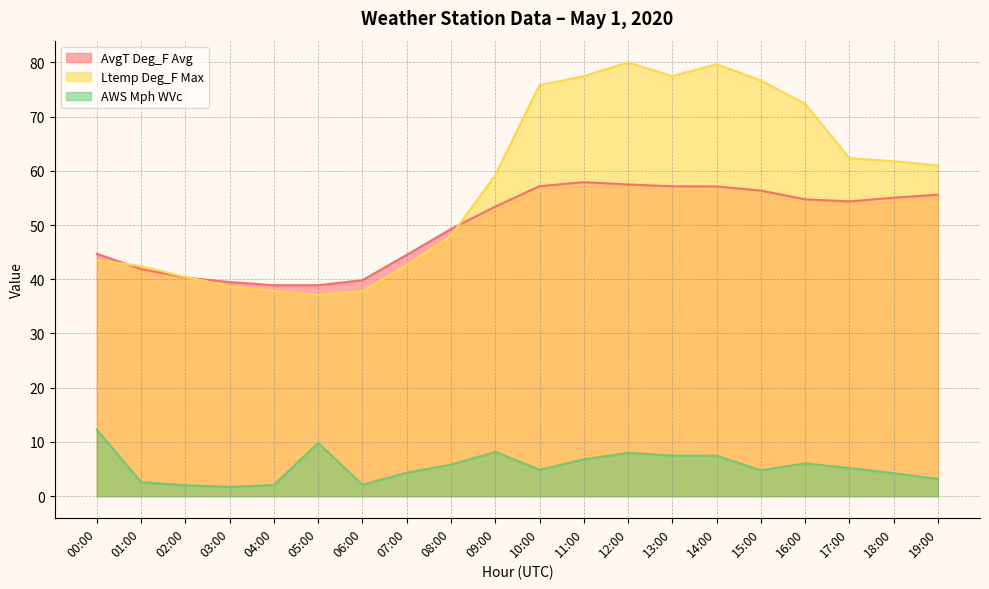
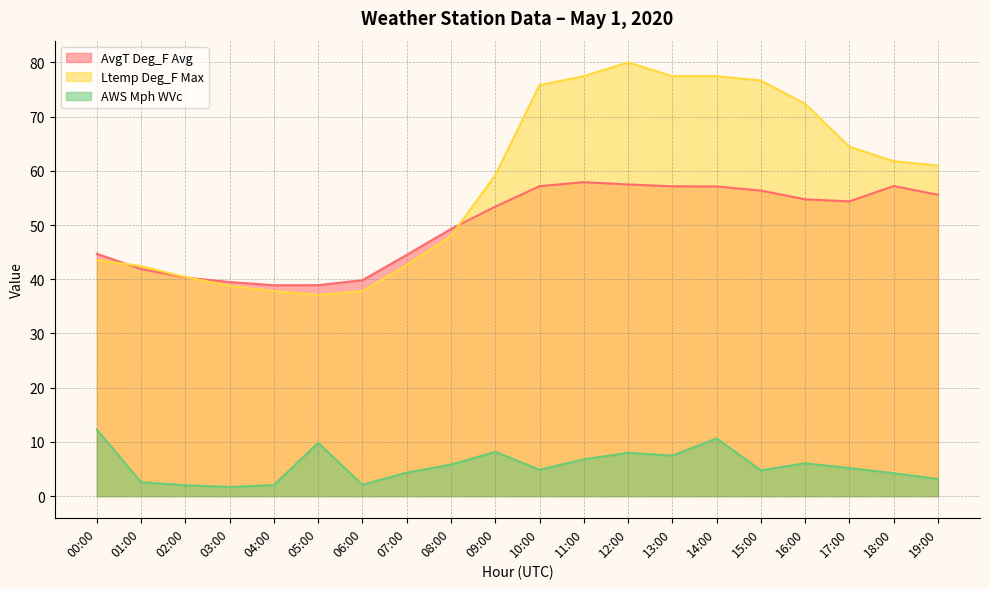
Ltemp Deg_F Max, 14:00: 80 -> 77
AWS Mph WVc, 14:00: 7 -> 11
Ltemp Deg_F Max, 17:00: 62 -> 64
AvgT Deg_F Avg, 18:00: 55 -> 57
